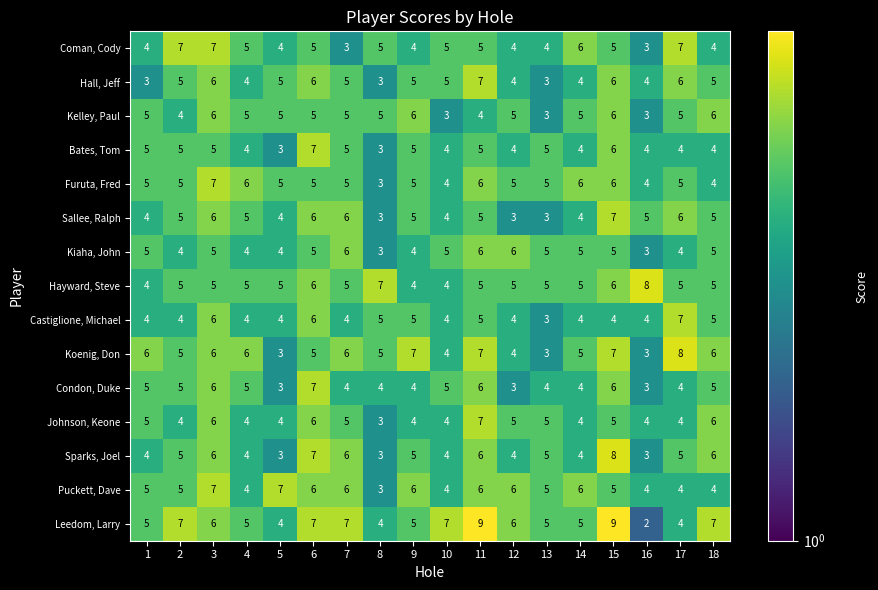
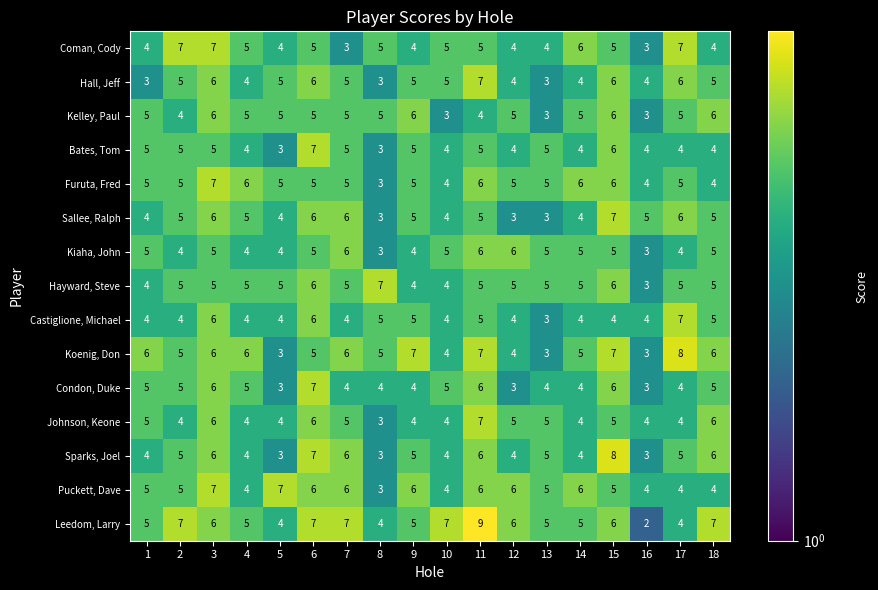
Hayward, Steve, 16: 8 -> 3
Leedom, Larry, 15: 9 -> 6
